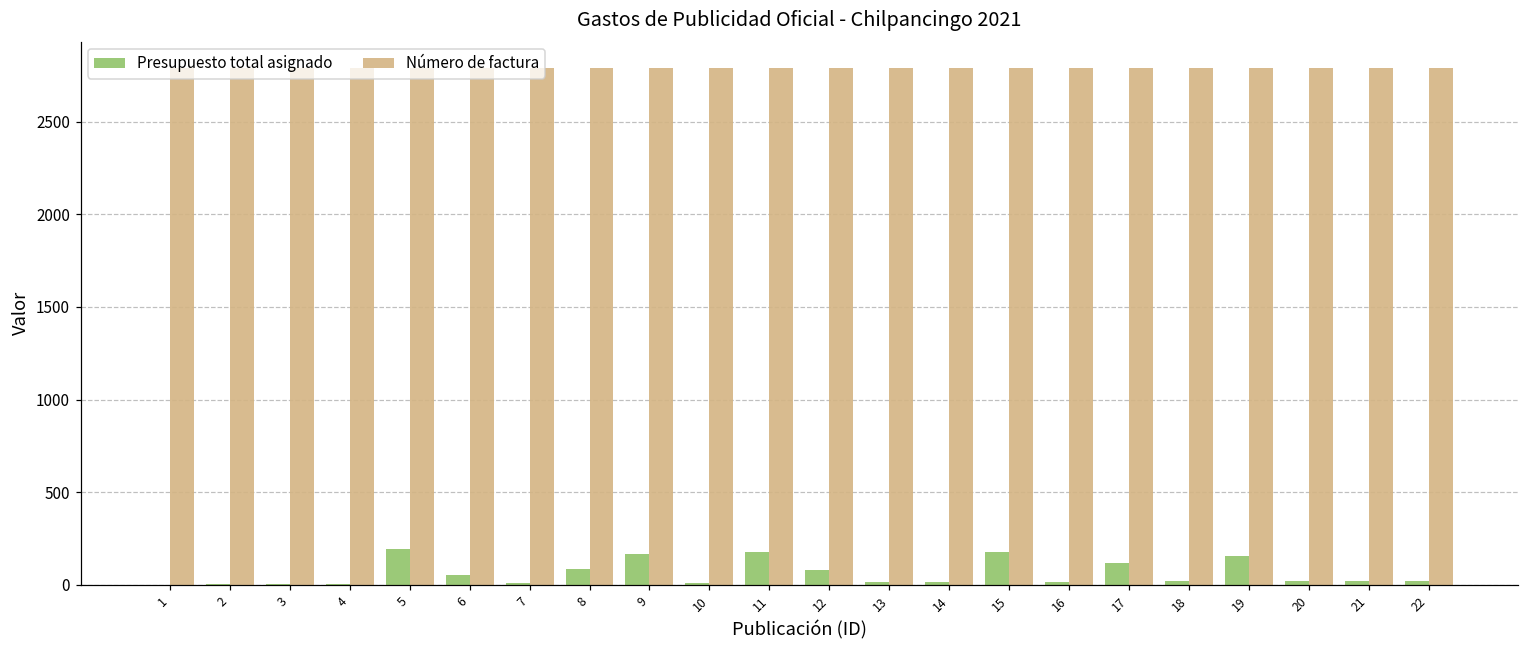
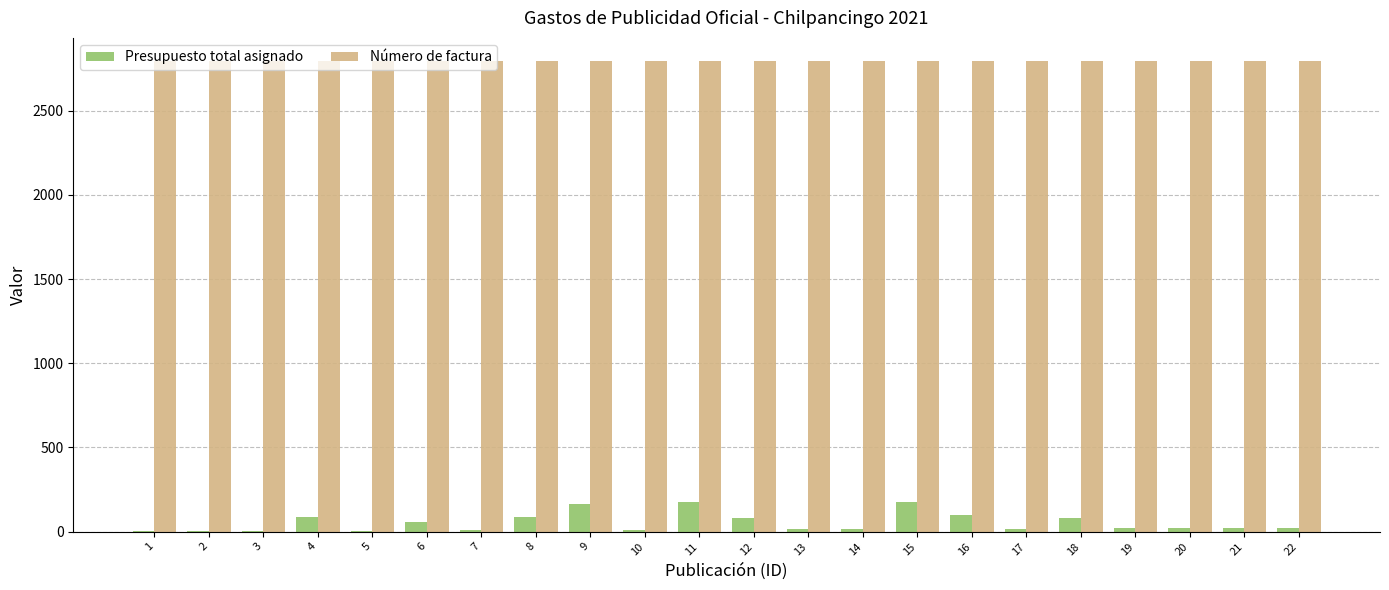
Presupuesto total asignado, 4: 0 -> 90
Presupuesto total asignado, 5: 190 -> 10
Presupuesto total asignado, 16: 20 -> 100
Presupuesto total asignado, 17: 120 -> 20
Presupuesto total asignado, 18: 20 -> 80
Presupuesto total asignado, 19: 160 -> 20
